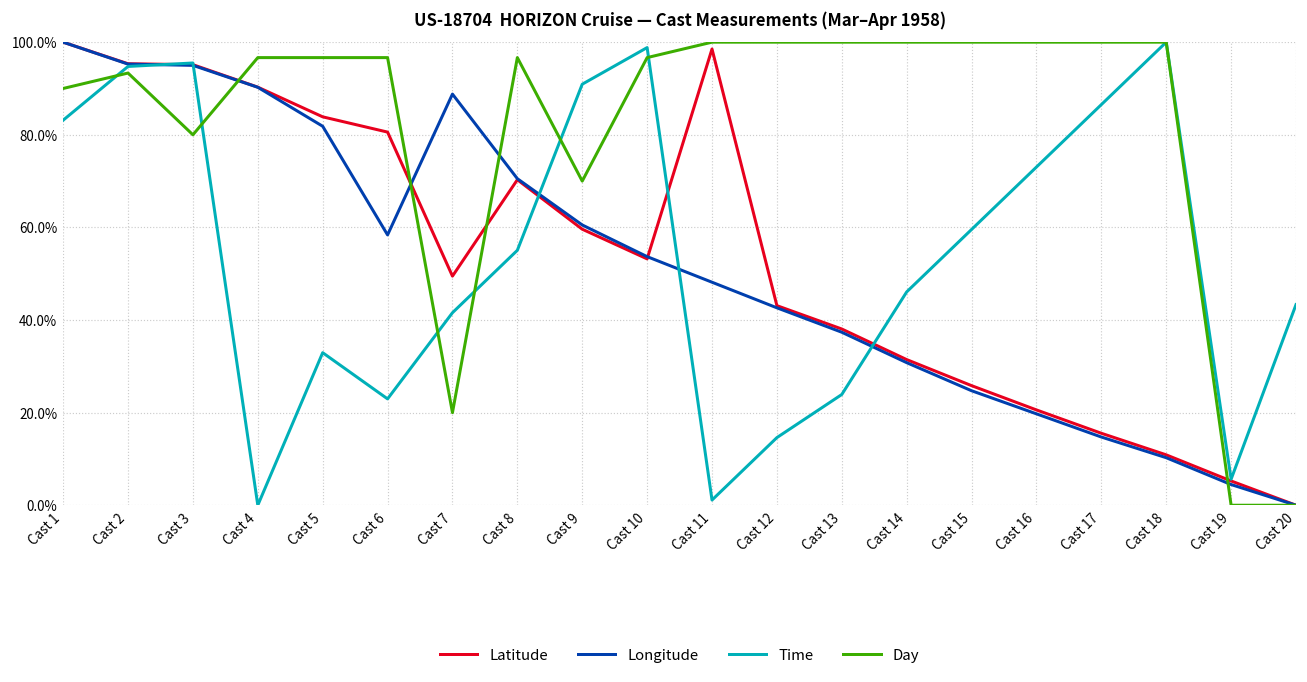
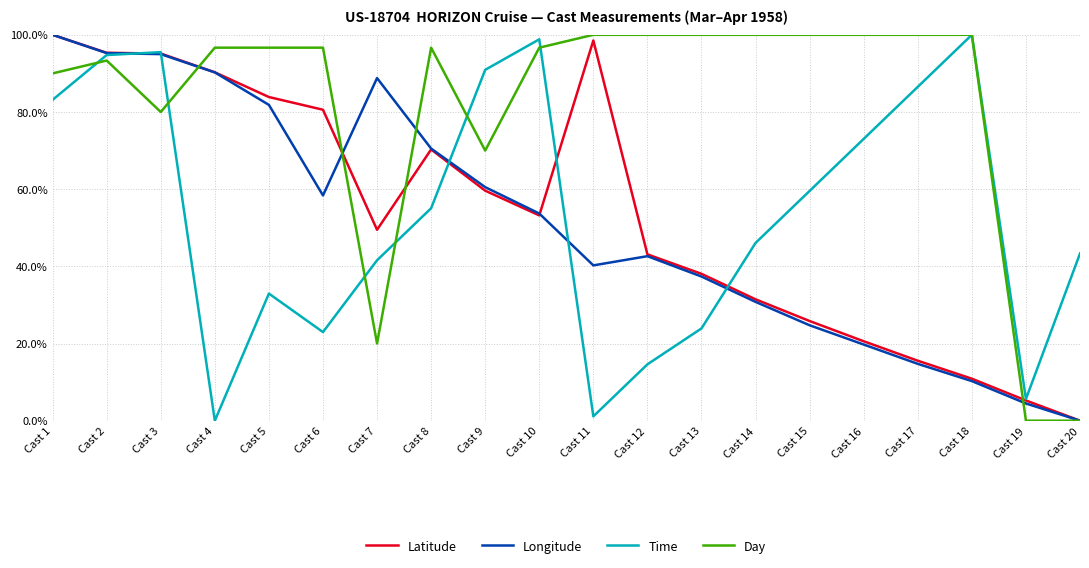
Longitude, Cast 11: 48% -> 40%
